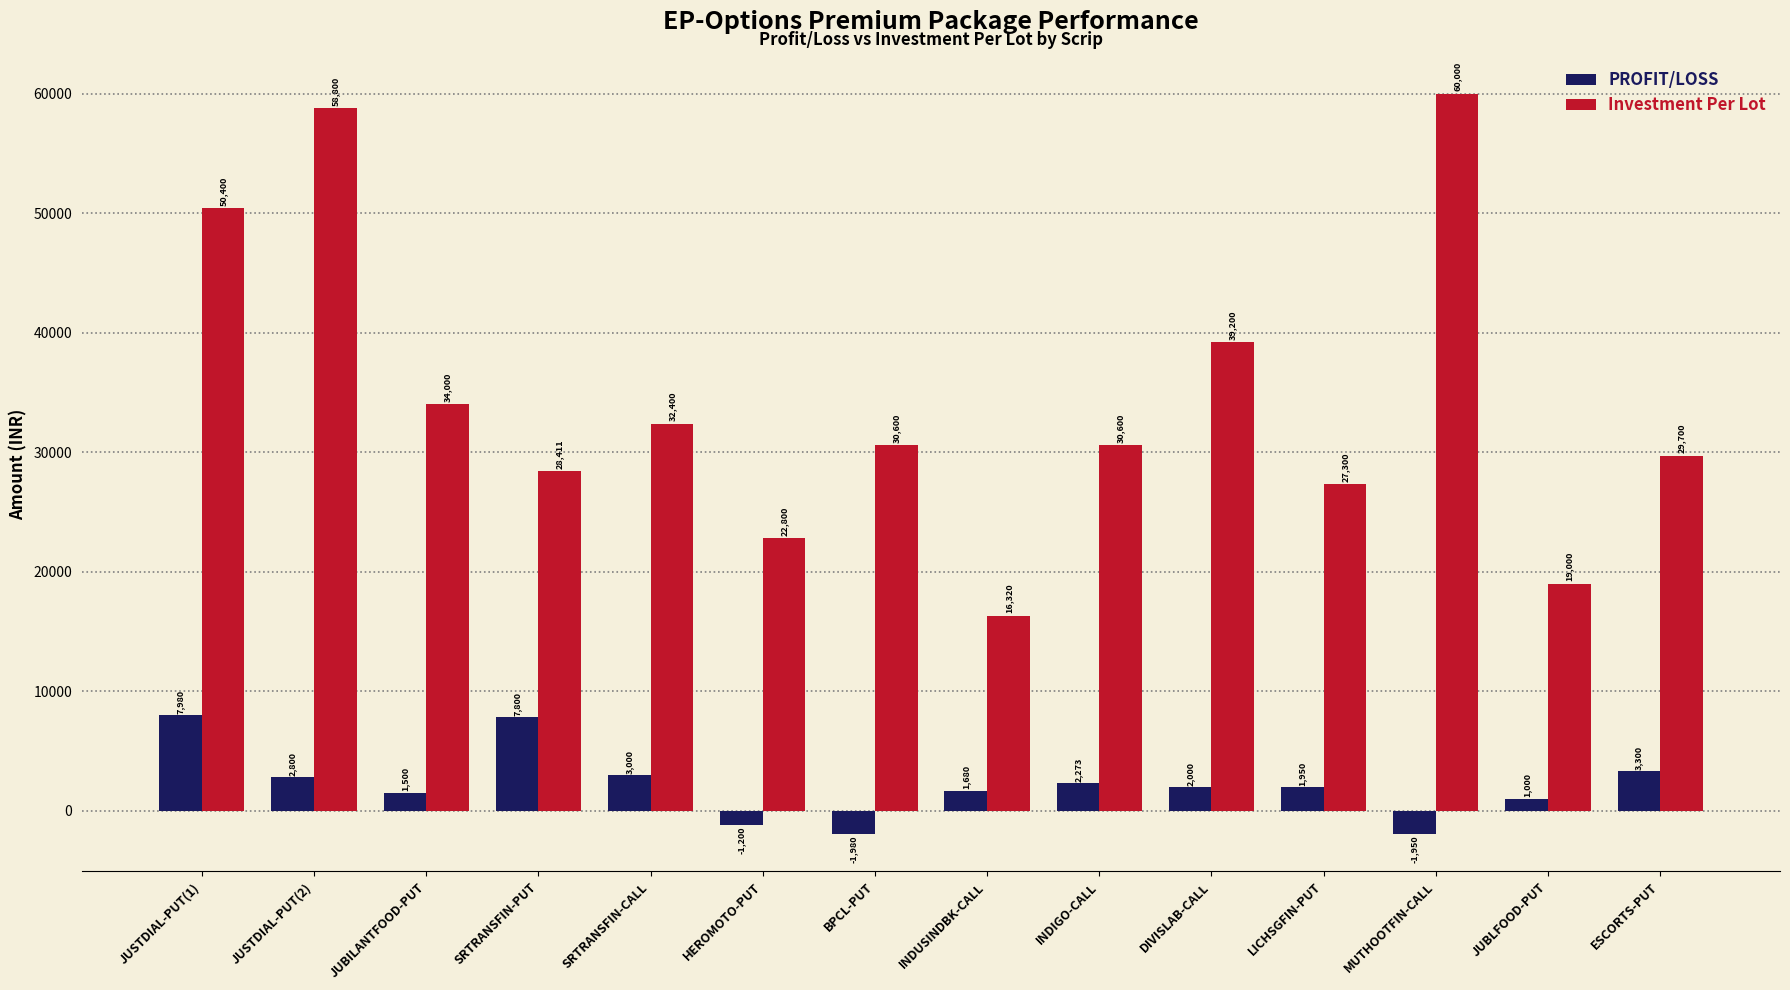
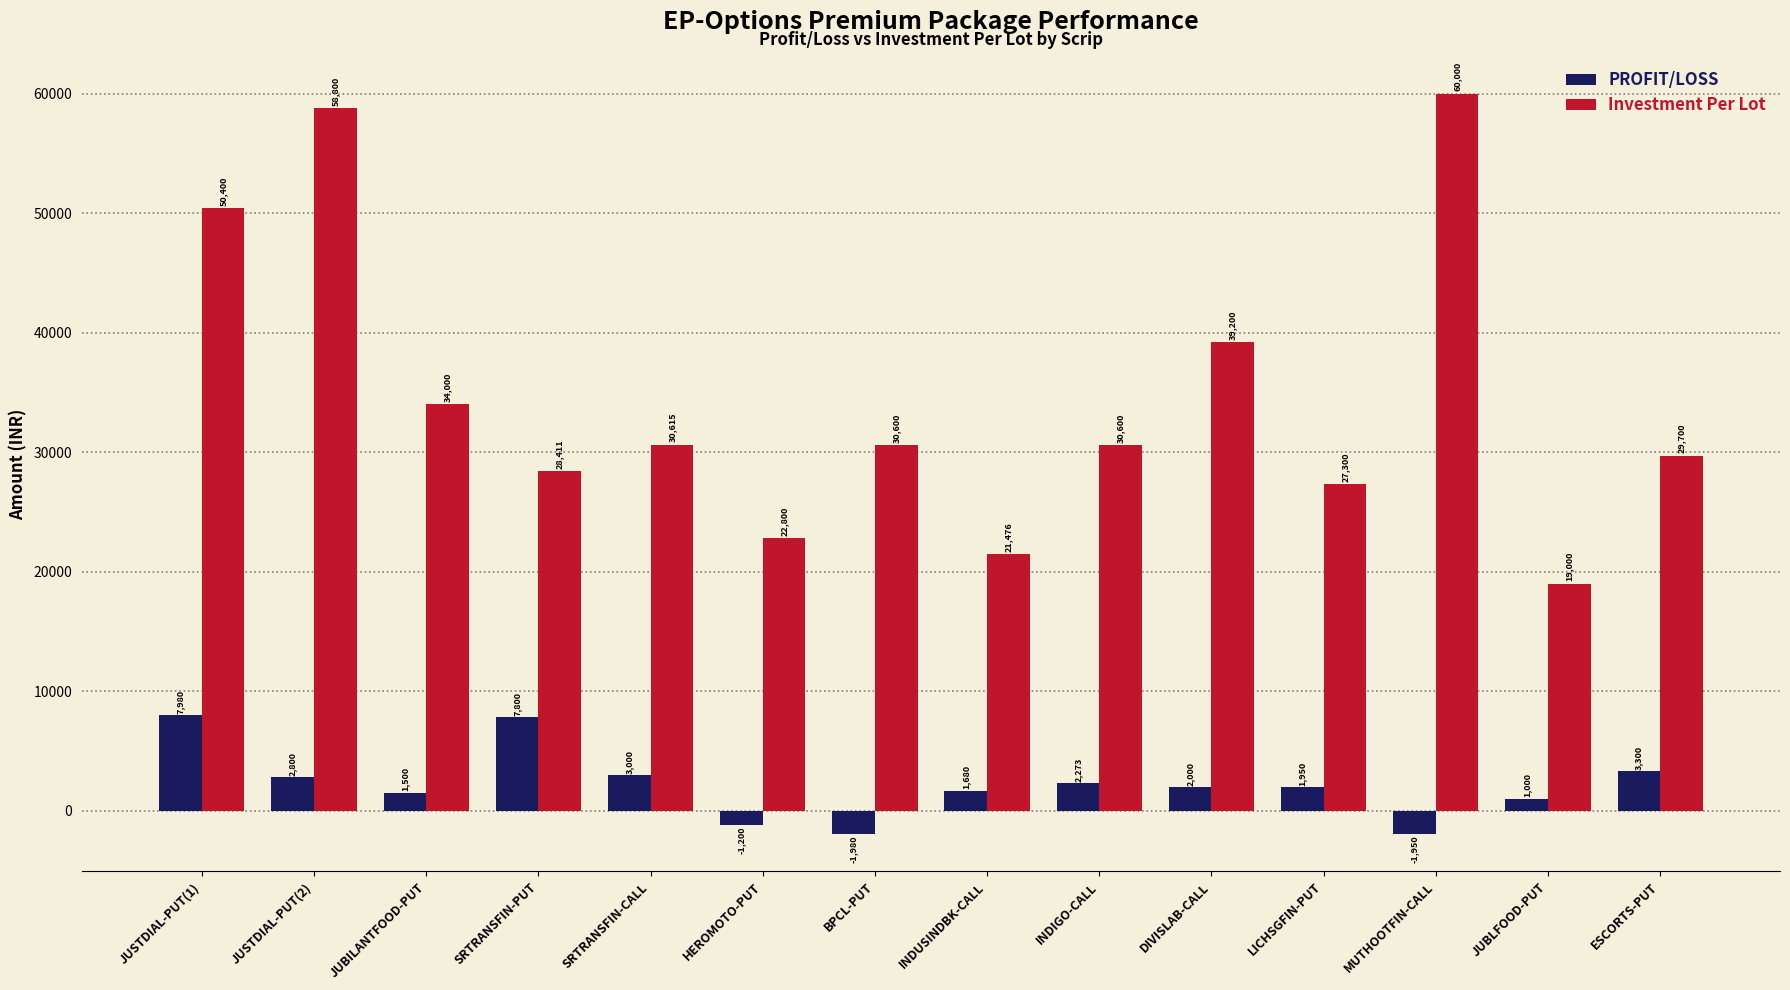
Investment Per Lot, SRTRANSFIN-CALL: 32,400 -> 30,615
Investment Per Lot, INDUSINDBK-CALL: 16,320 -> 21,476
